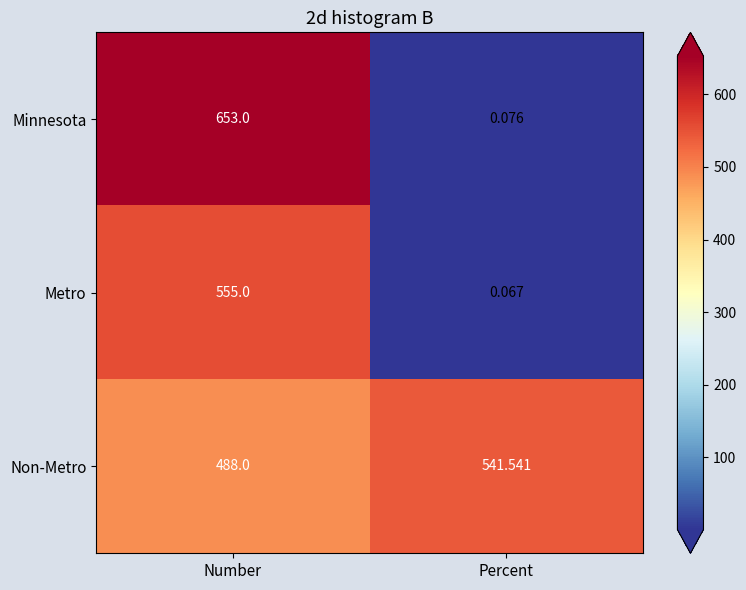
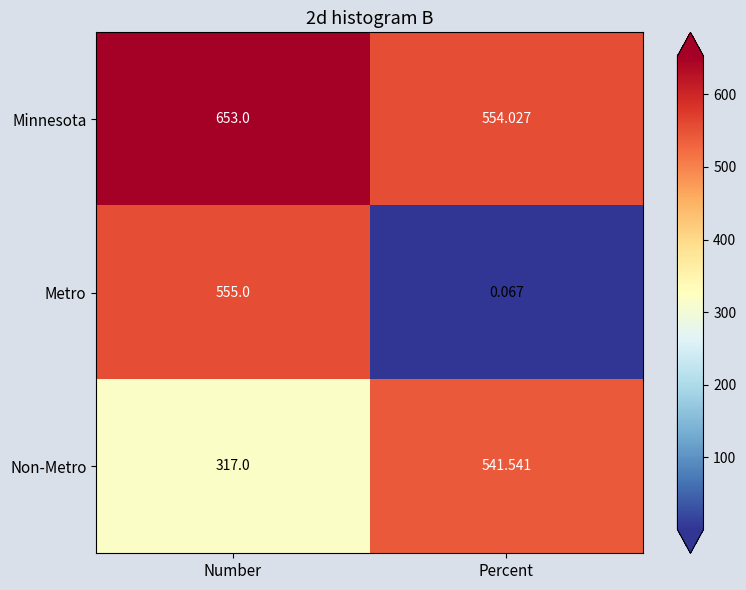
Minnesota, Percent: 0.076 -> 554.027
Non-Metro, Number: 488.0 -> 317.0
